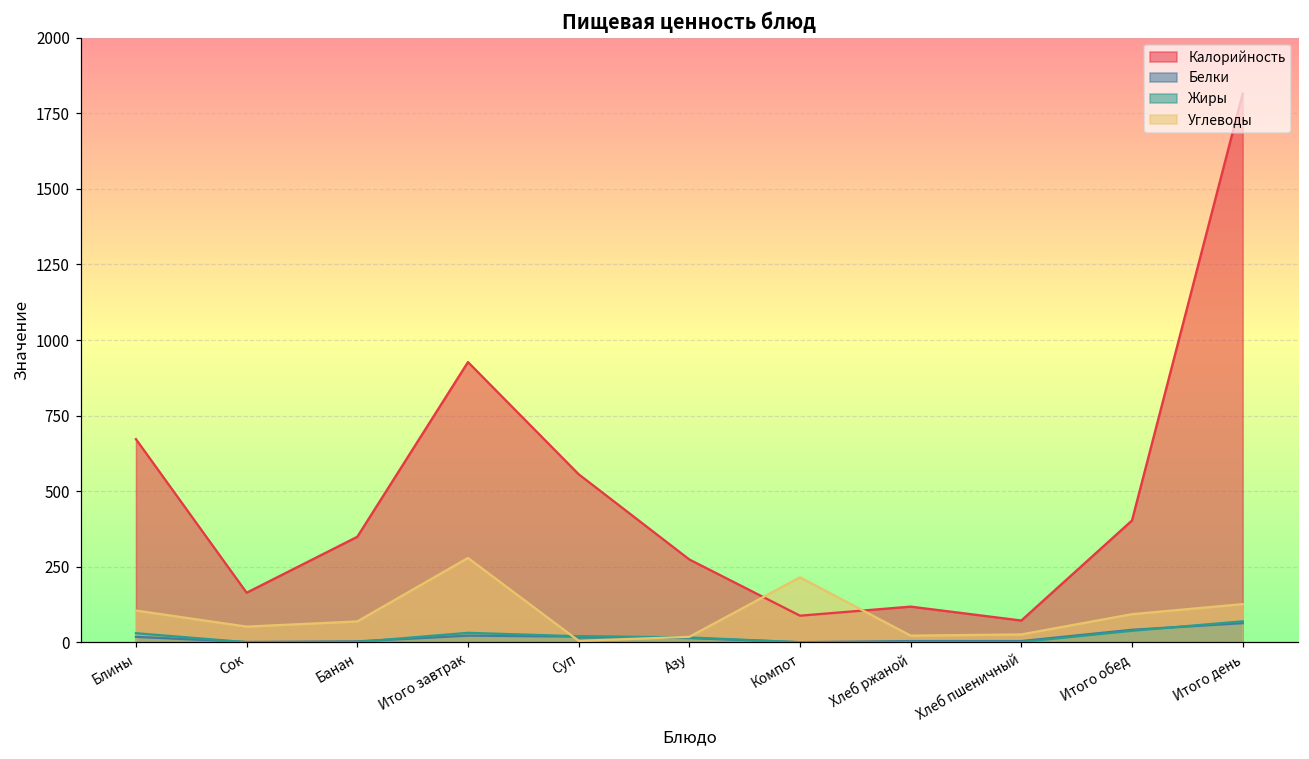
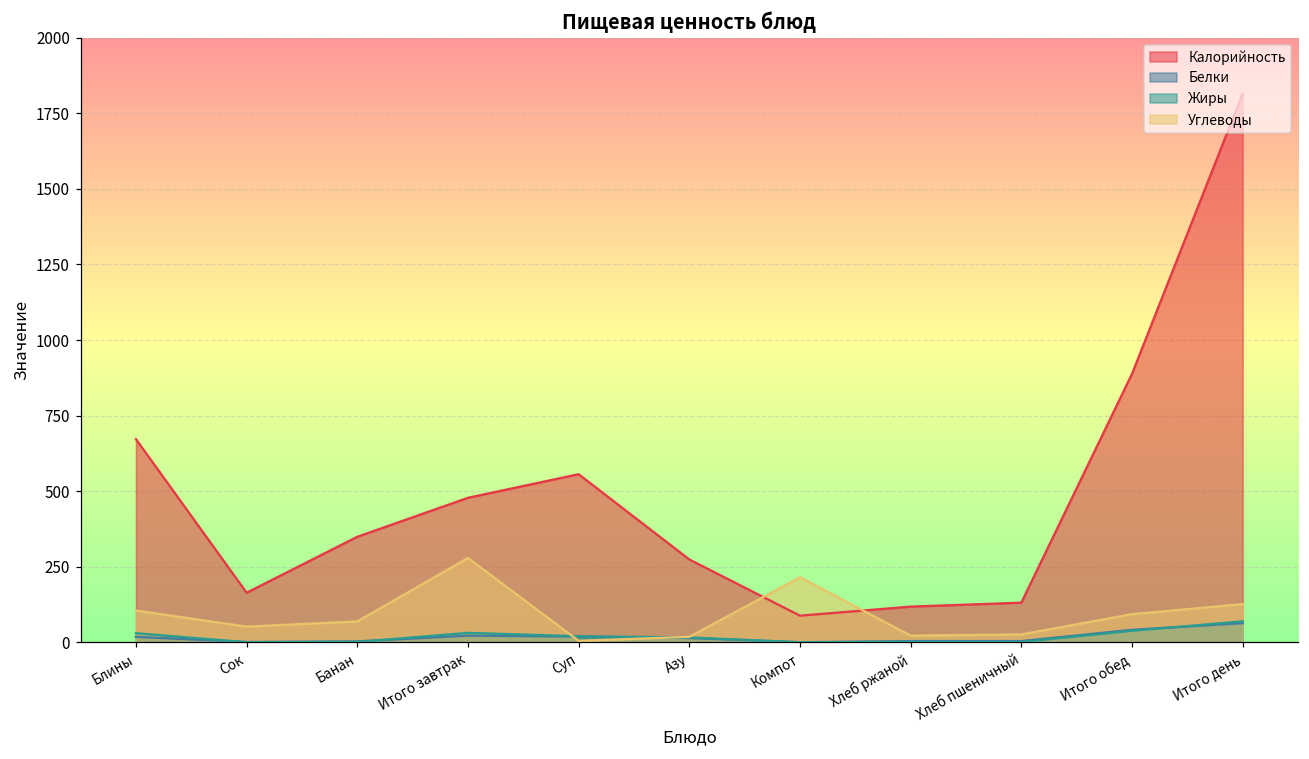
Калорийность, Итого завтрак: 930 -> 480
Калорийность, Хлеб пшеничный: 70 -> 130
Калорийность, Итого обед: 400 -> 890
